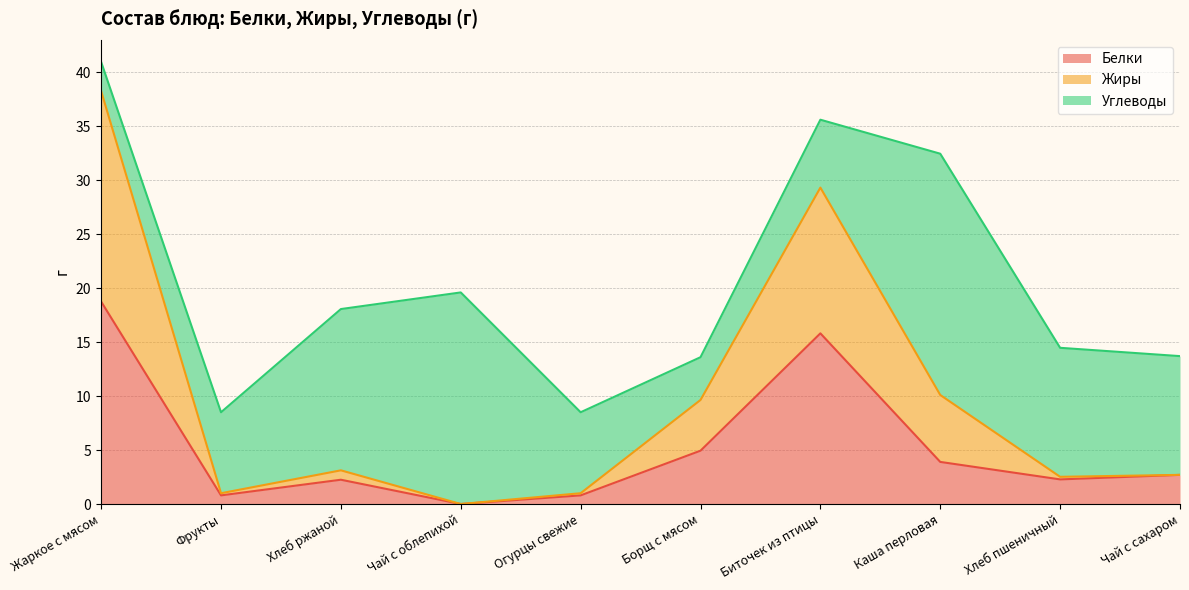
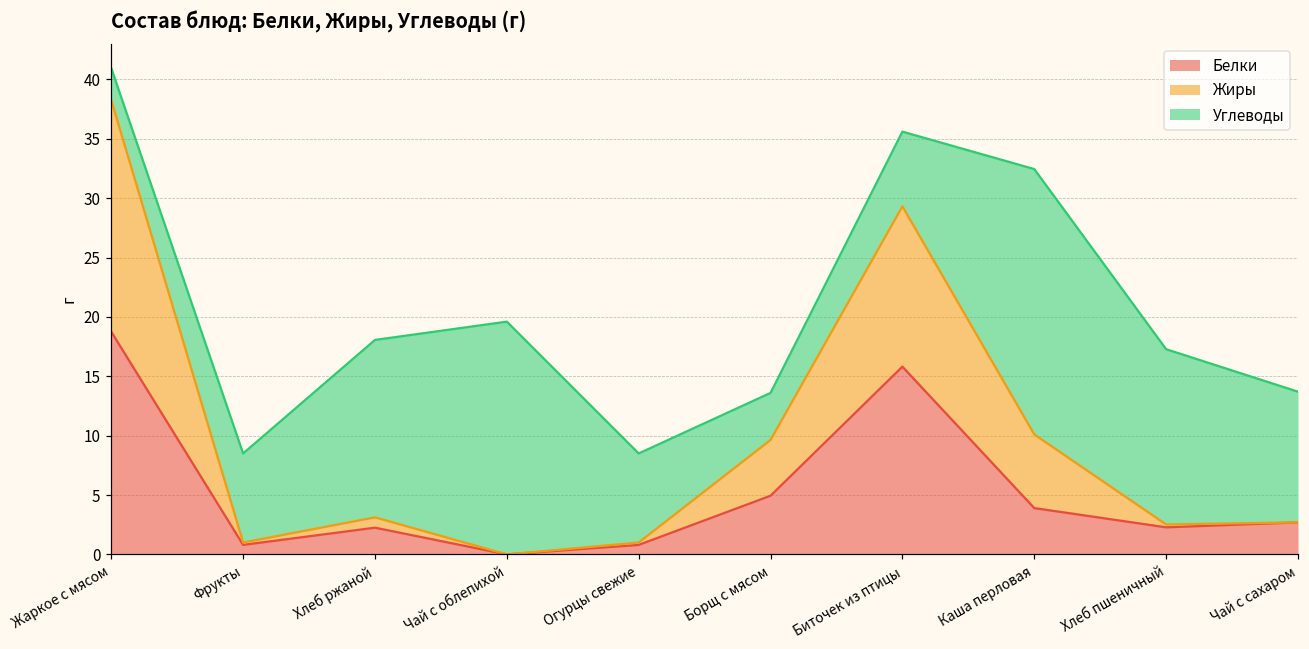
Углеводы, Хлеб пшеничный: 12.0 -> 14.8
